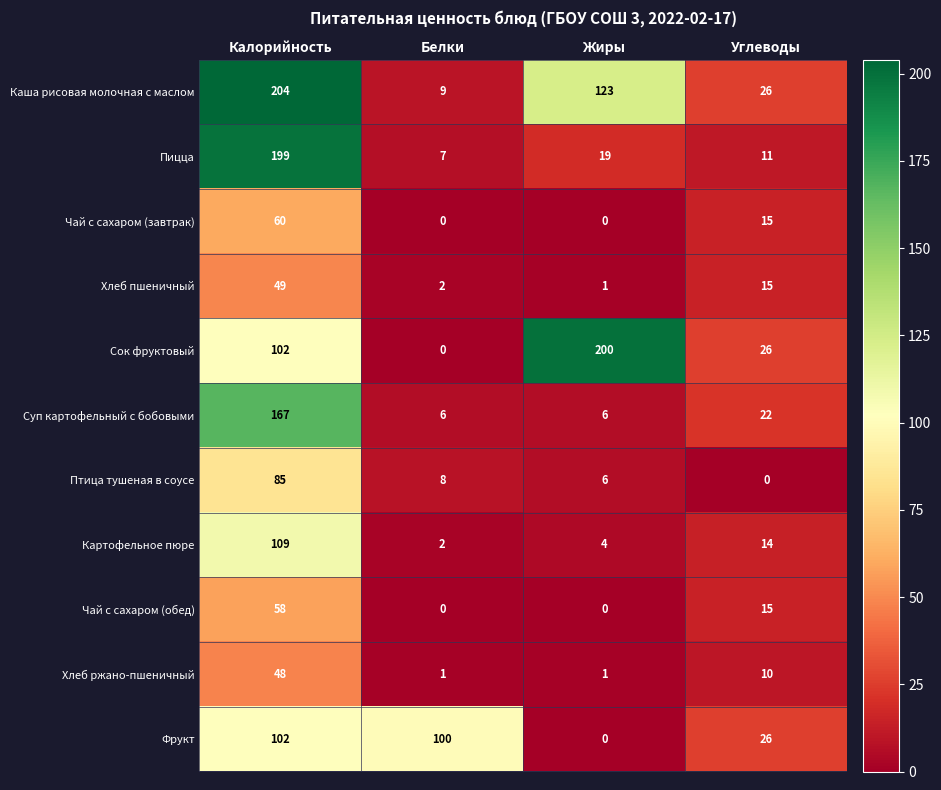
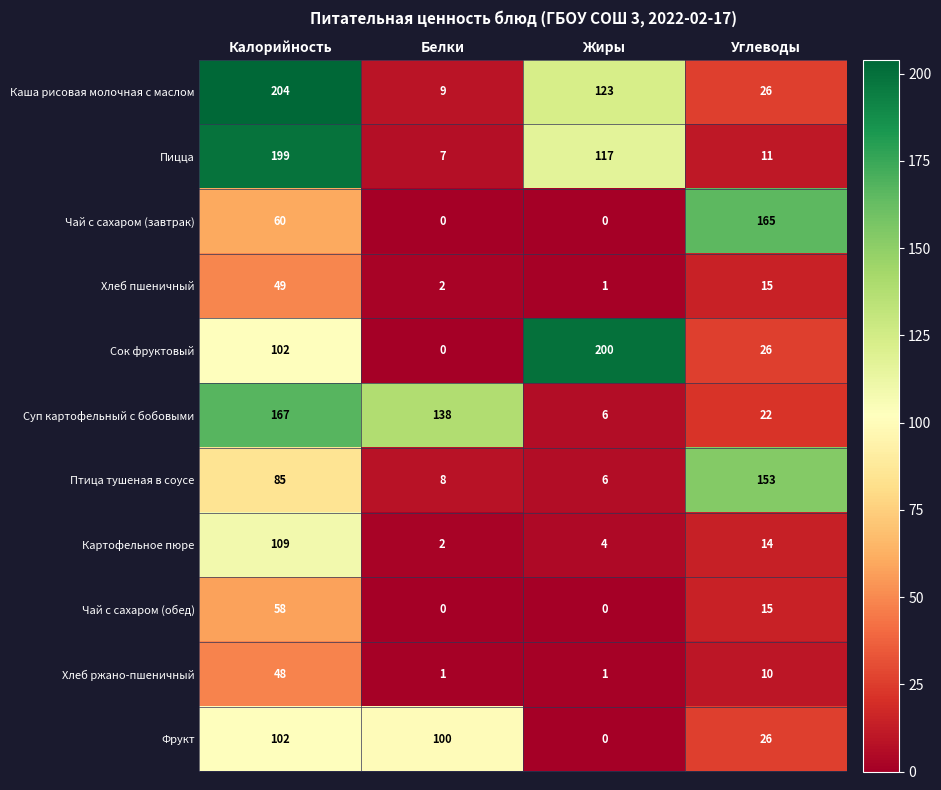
Пицца, Жиры: 19 -> 117
Чай с сахаром (завтрак), Углеводы: 15 -> 165
Суп картофельный с бобовыми, Белки: 6 -> 138
Птица тушеная в соусе, Углеводы: 0 -> 153
